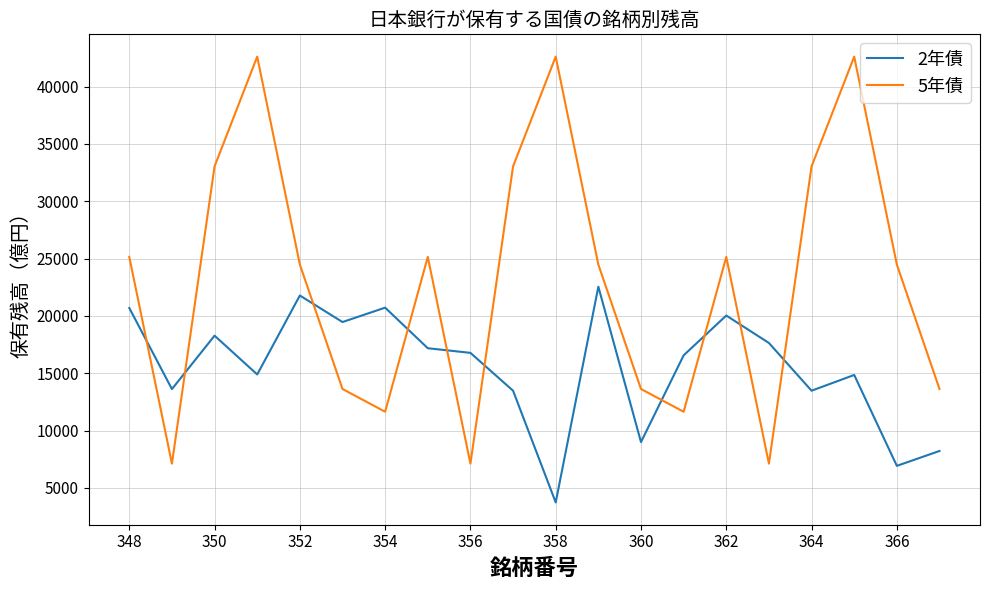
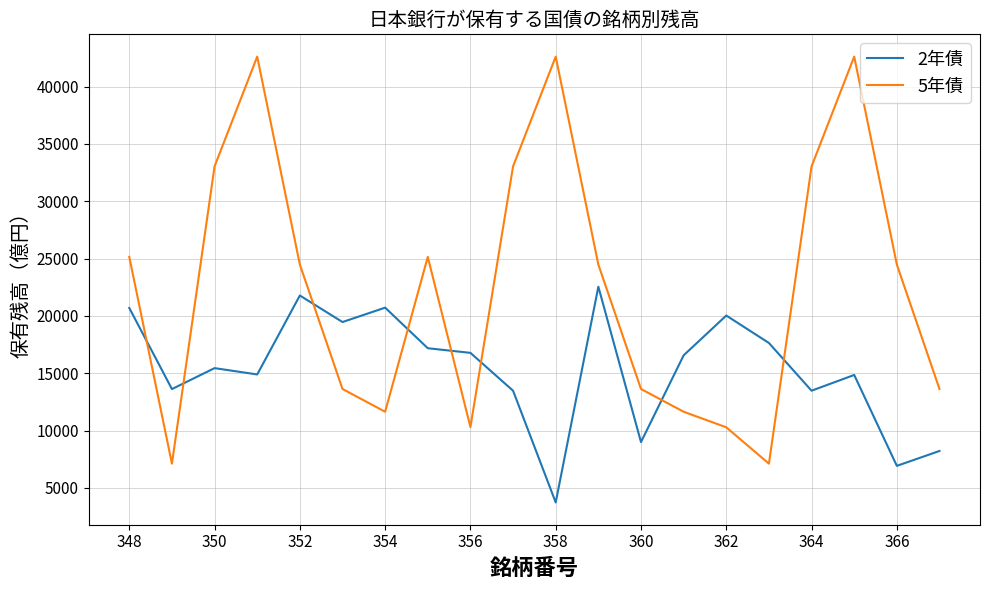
2年債, 350: 18300 -> 15400
5年債, 356: 7100 -> 10300
5年債, 362: 25100 -> 10300
